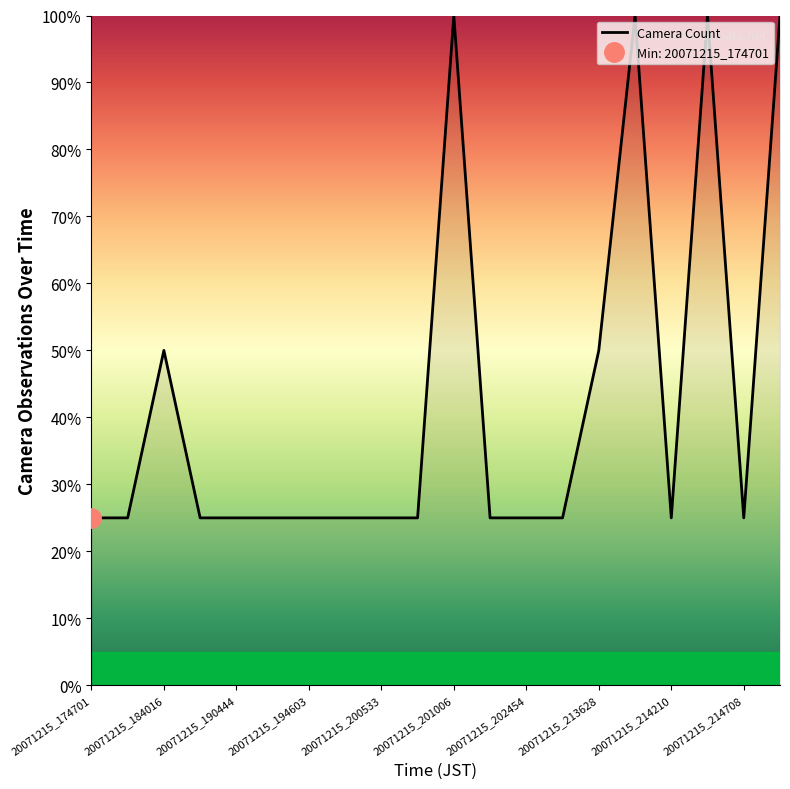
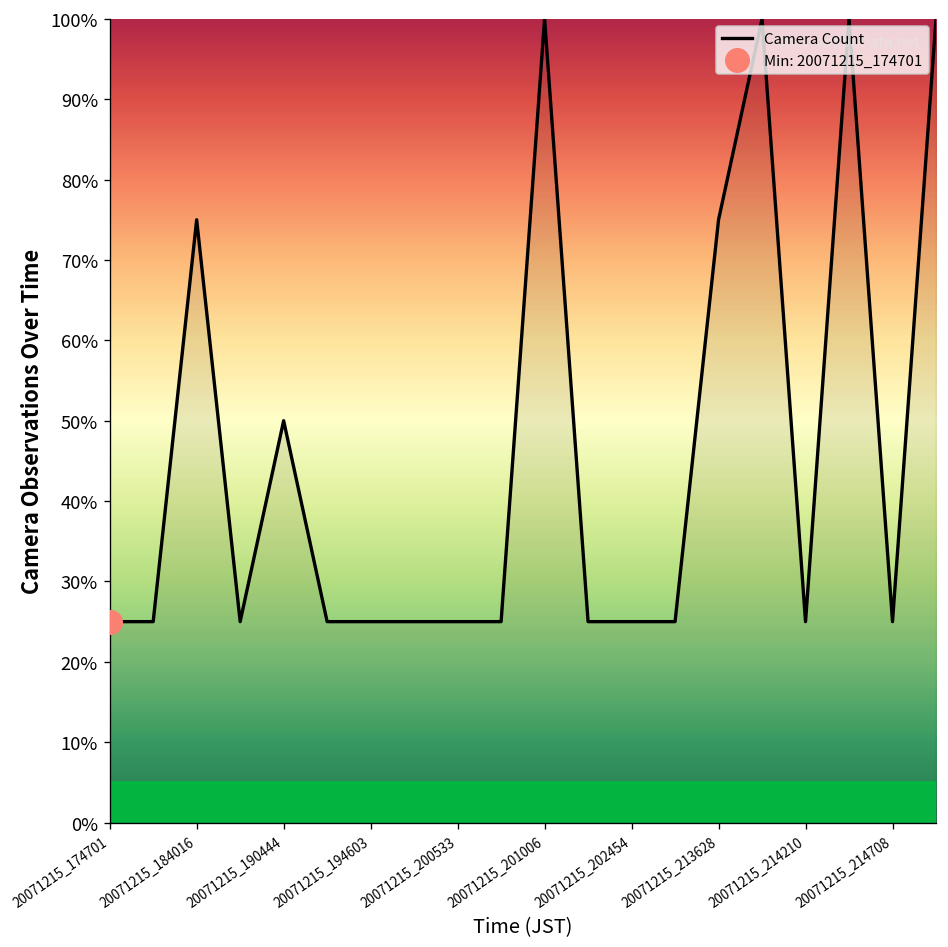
Camera Count, 20071215_184016: 50% -> 75%
Camera Count, 20071215_190444: 25% -> 50%
Camera Count, 20071215_213628: 50% -> 75%
